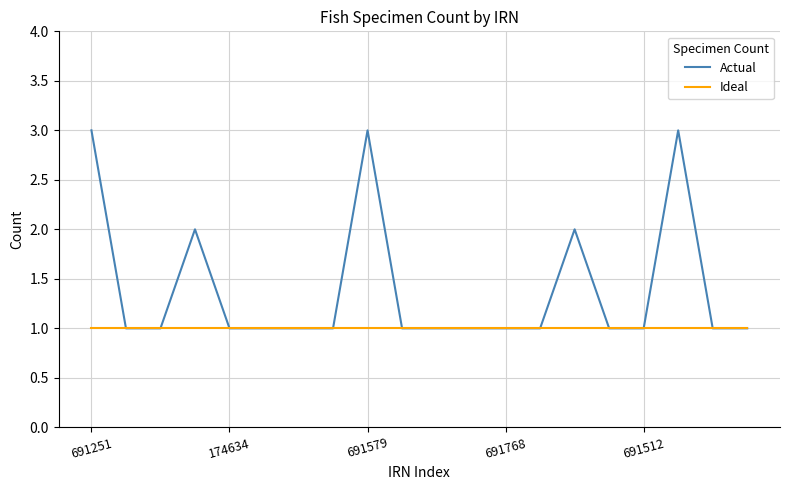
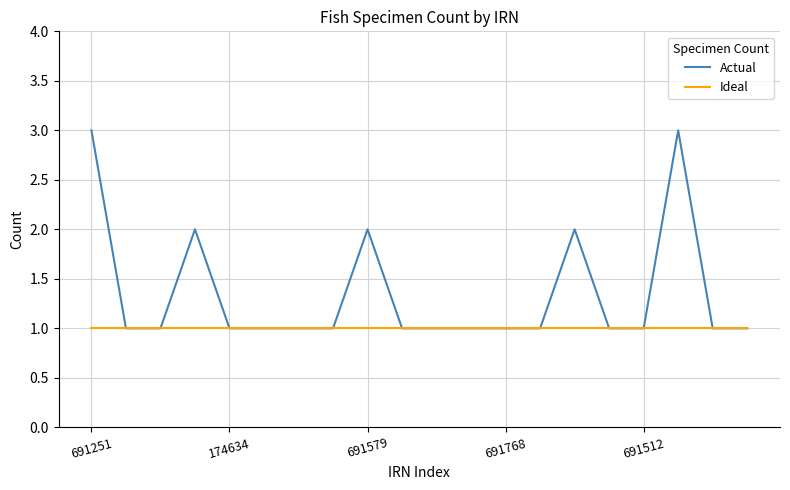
Actual, 691579: 3 -> 2
